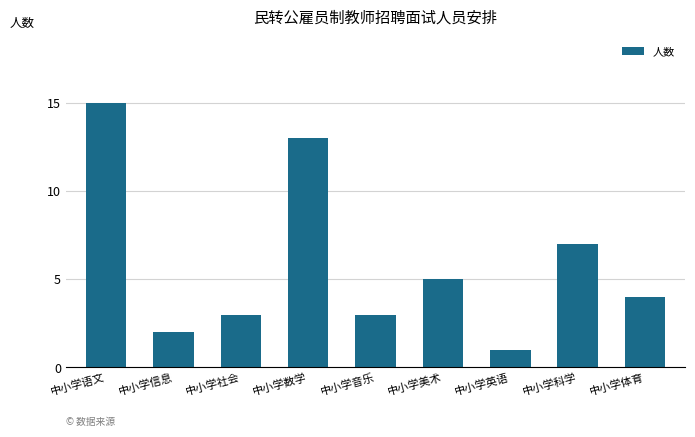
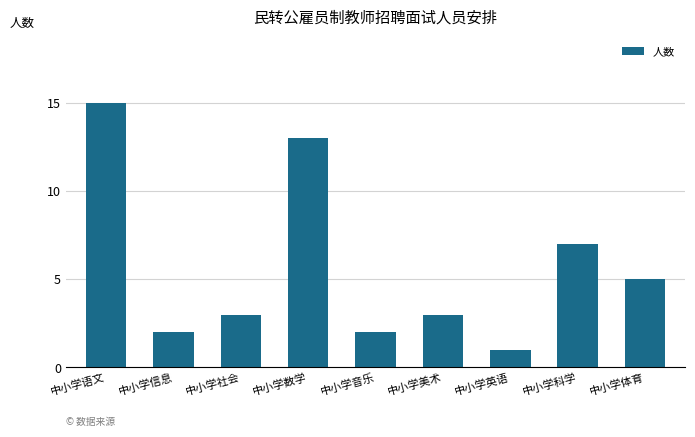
中小学音乐: 3 -> 2
中小学美术: 5 -> 3
中小学体育: 4 -> 5
